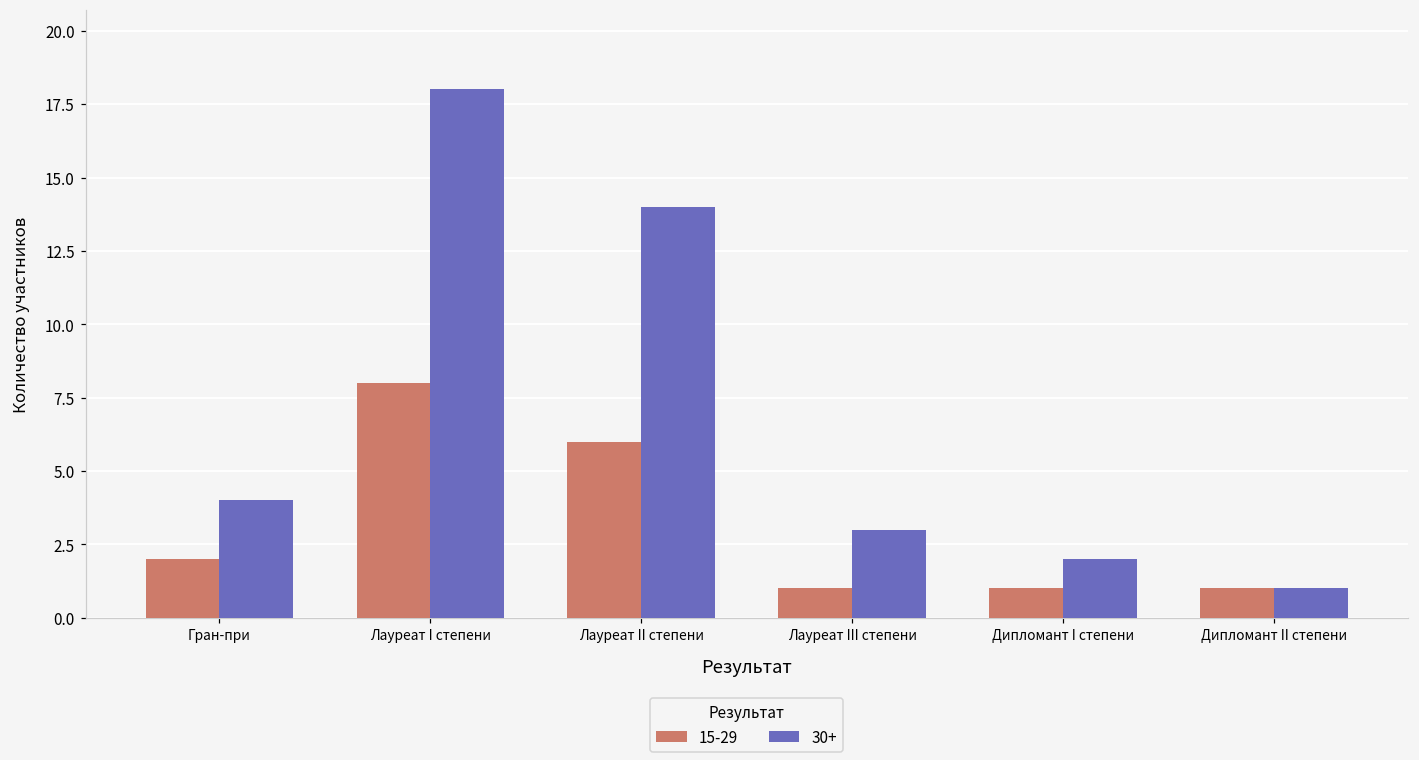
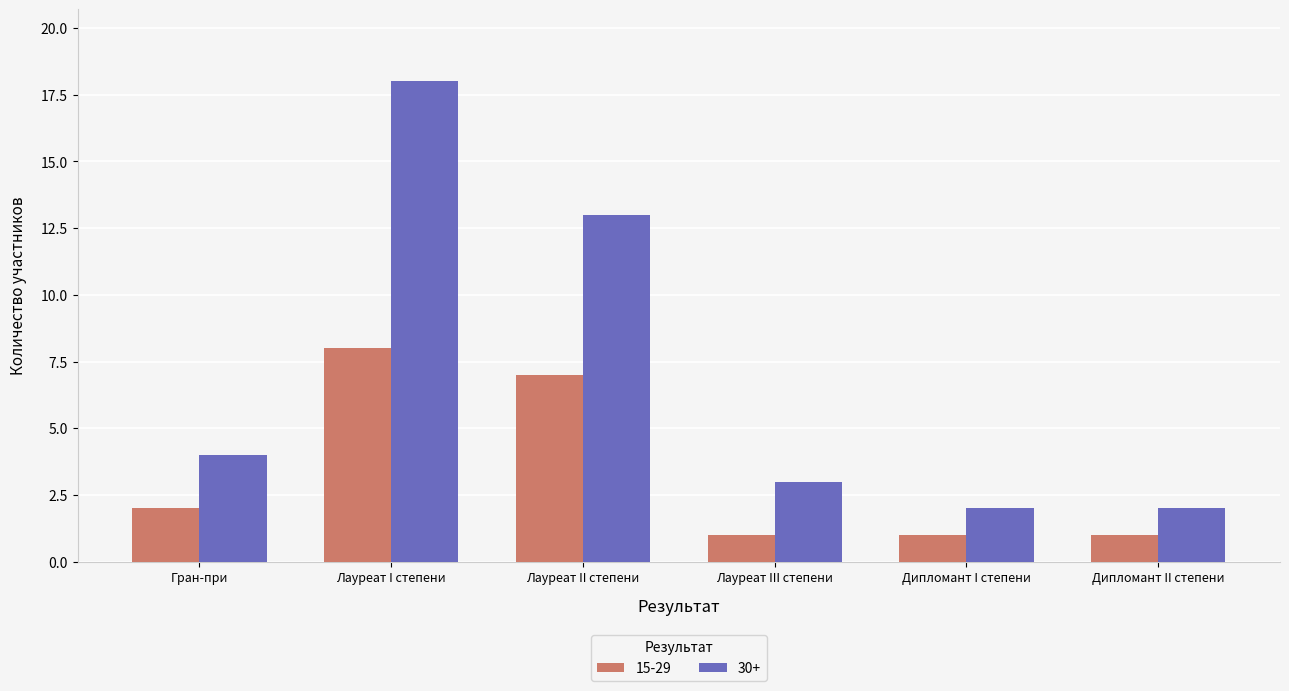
15-29, Лауреат II степени: 6 -> 7
30+, Лауреат II степени: 14 -> 13
30+, Дипломант II степени: 1 -> 2
